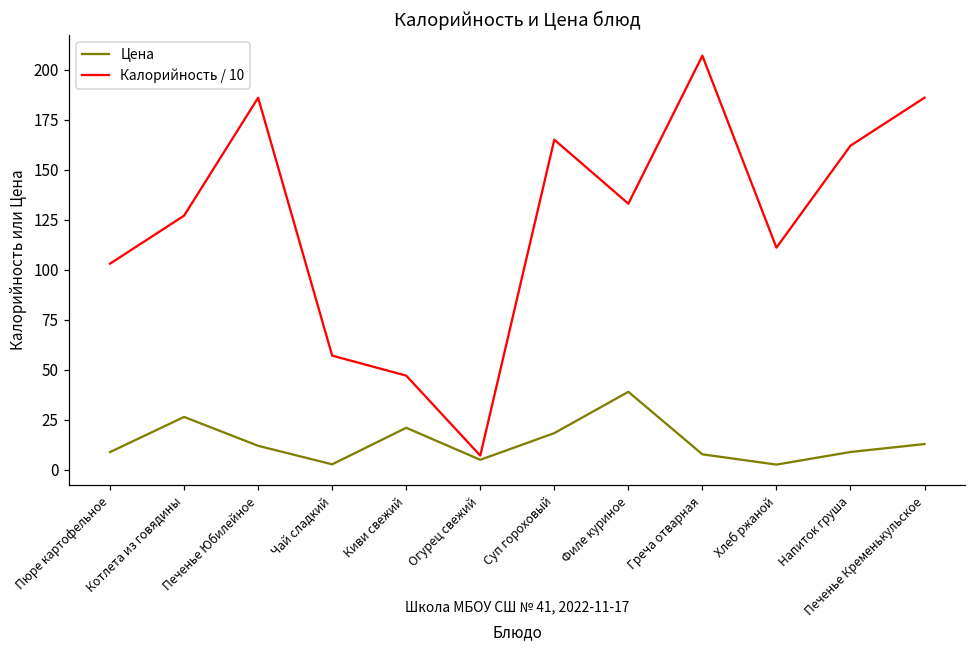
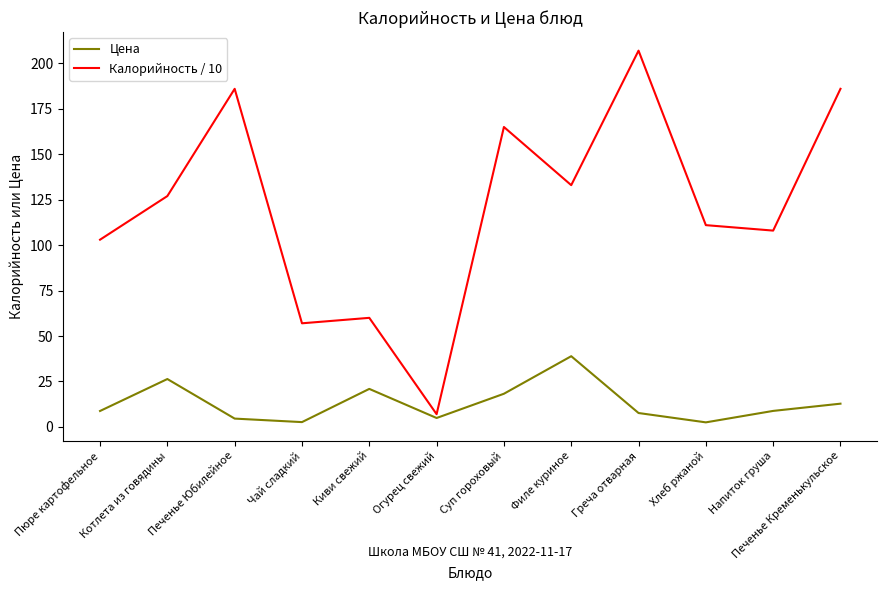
Цена, Печенье Юбилейное: 12 -> 5
Калорийность / 10, Киви свежий: 47 -> 60
Калорийность / 10, Напиток груша: 162 -> 108
